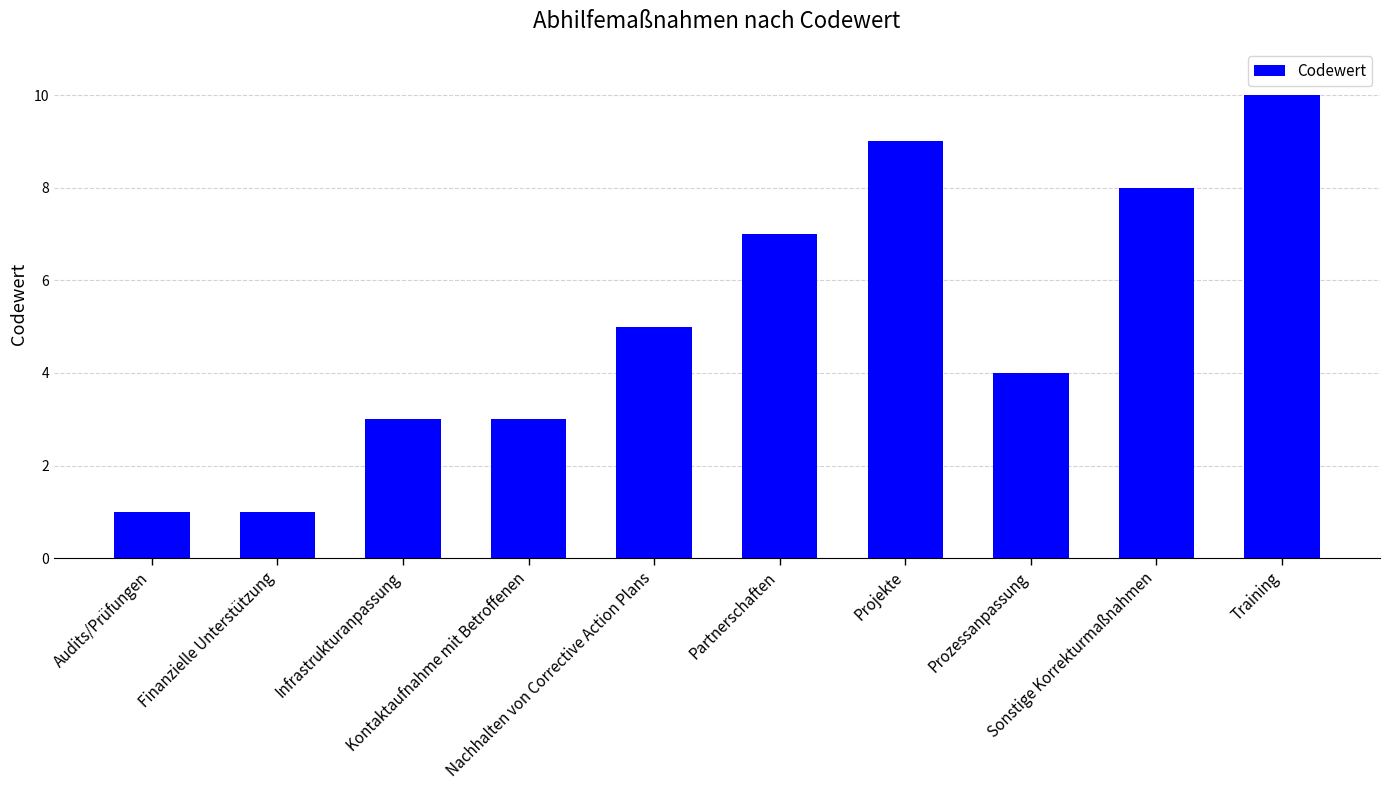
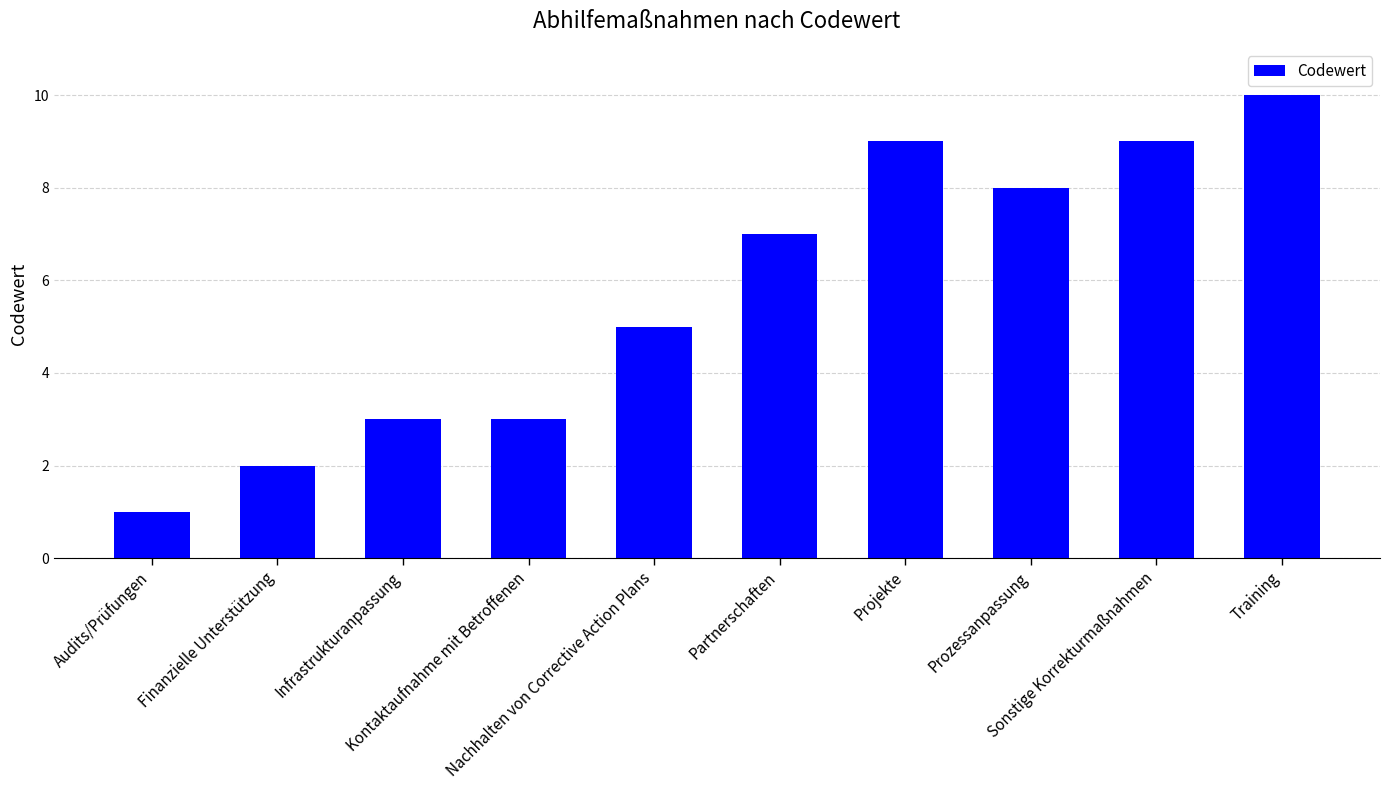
Finanzielle Unterstützung: 1 -> 2
Prozessanpassung: 4 -> 8
Sonstige Korrekturmaßnahmen: 8 -> 9
